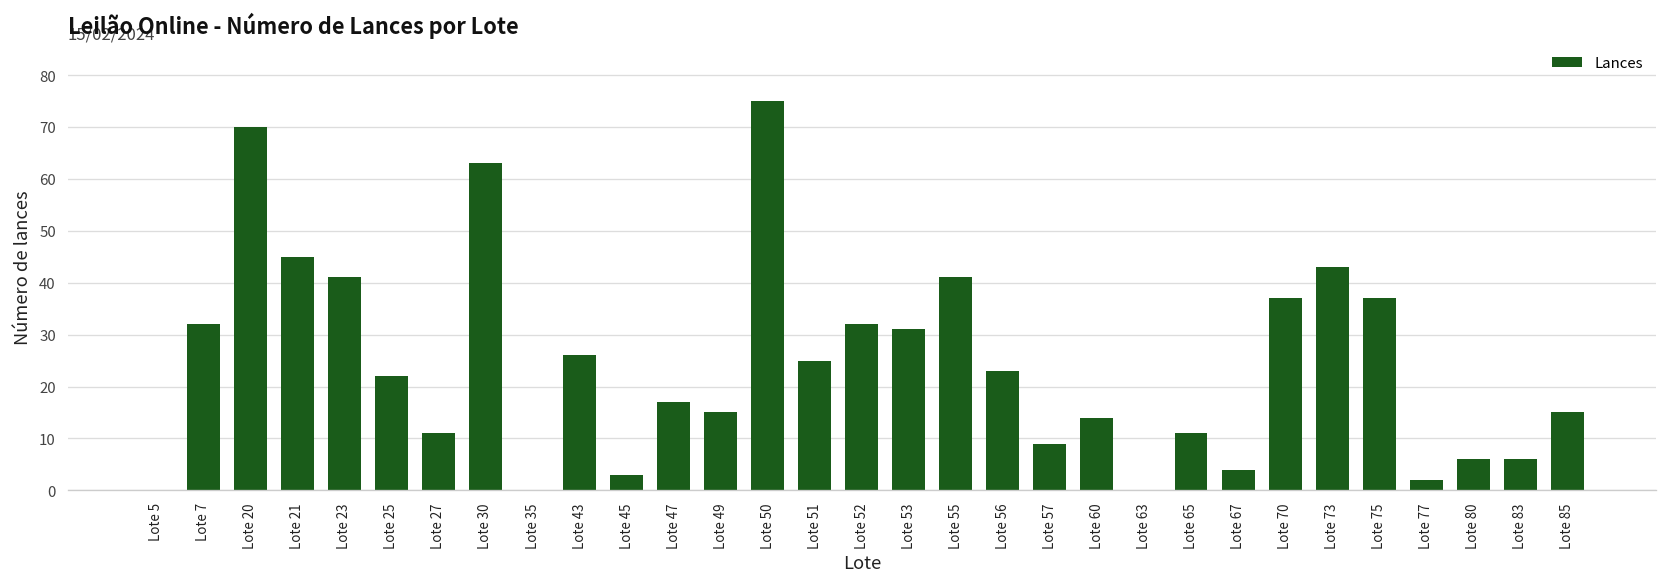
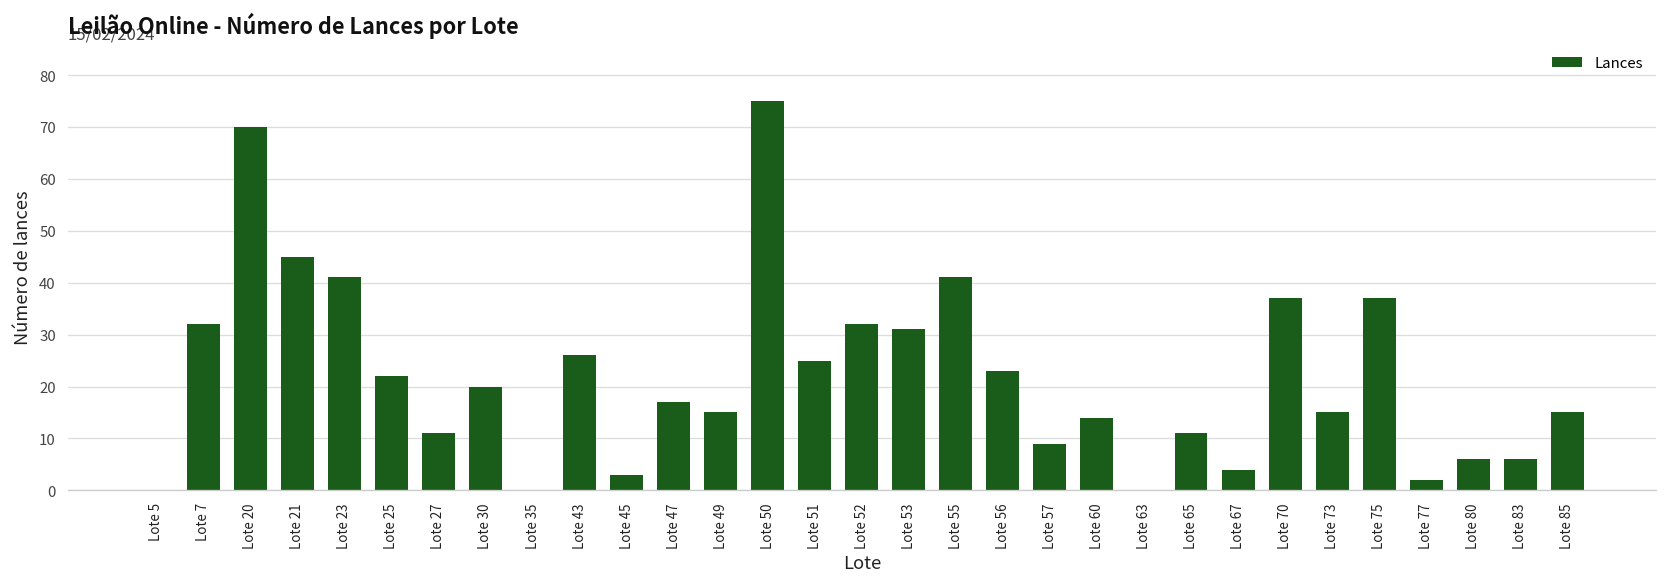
Lote 30: 63 -> 20
Lote 73: 43 -> 15
